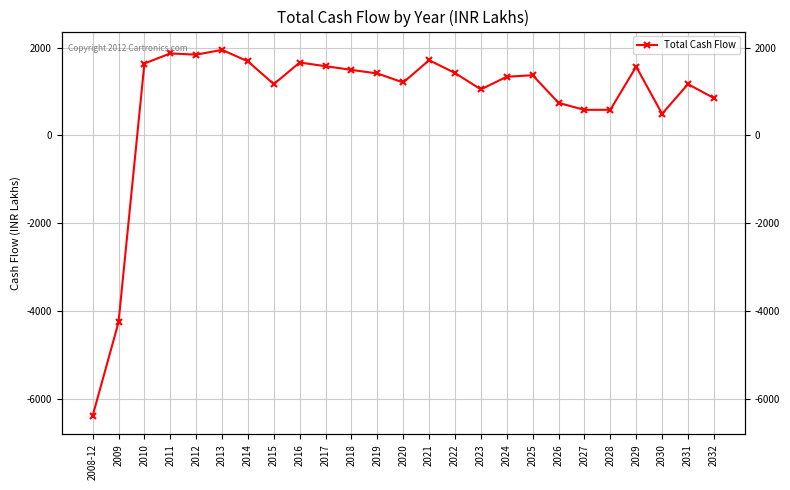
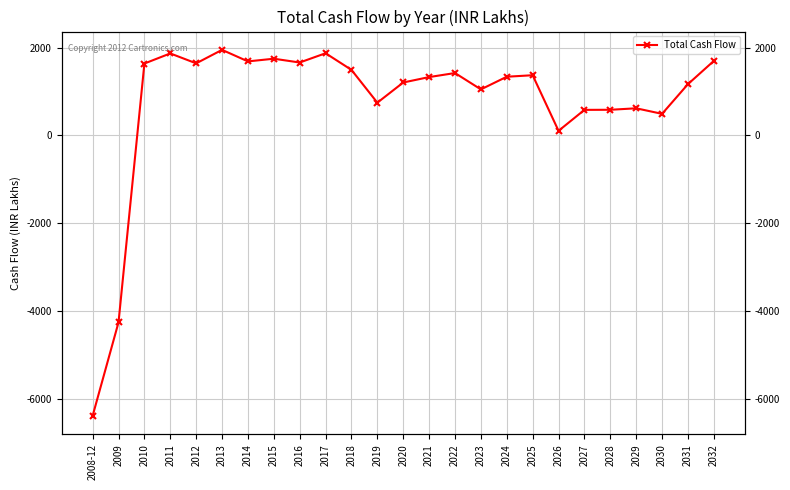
2012: 1800 -> 1600
2015: 1200 -> 1700
2017: 1600 -> 1900
2019: 1400 -> 700
2021: 1700 -> 1300
2026: 700 -> 100
2029: 1600 -> 600
2032: 900 -> 1700
